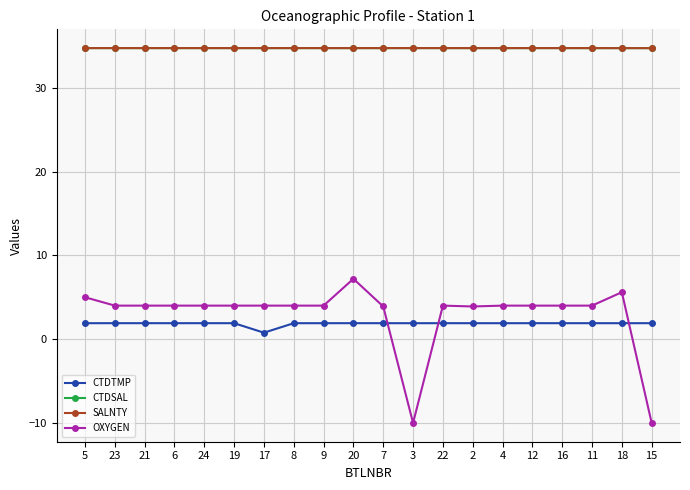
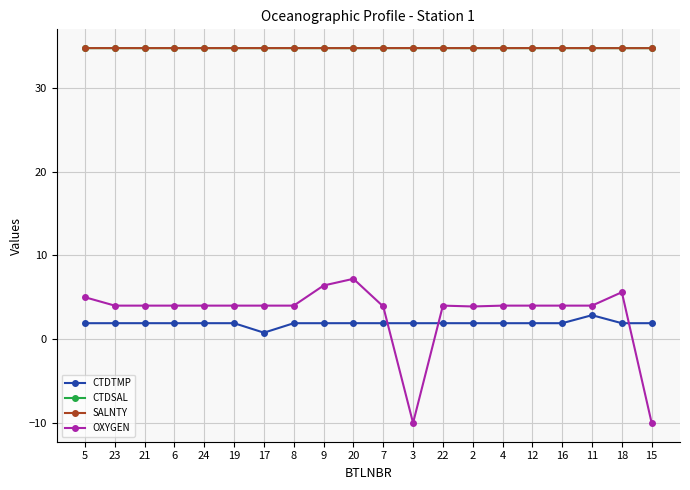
OXYGEN, 9: 4 -> 6
CTDTMP, 11: 2 -> 3
